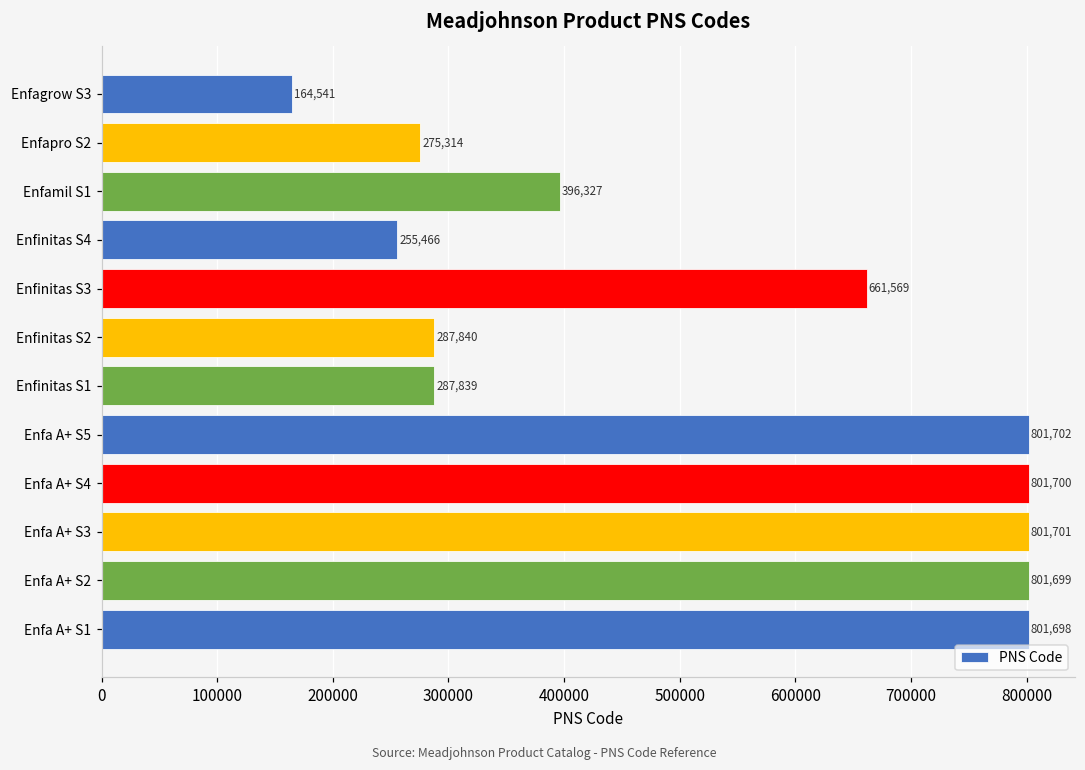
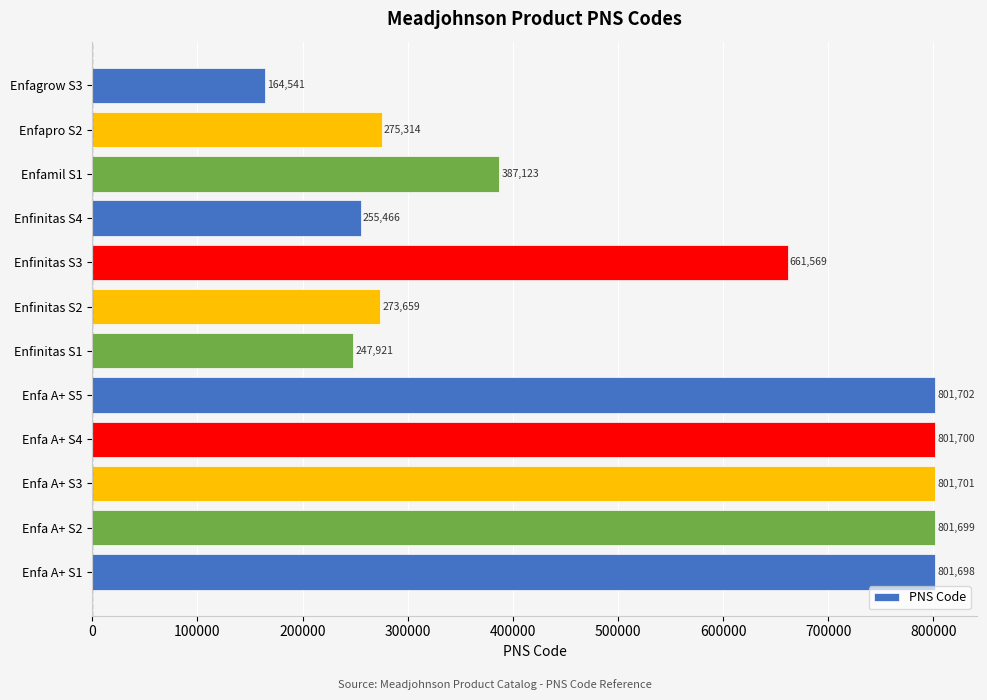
Enfamil S1: 396,327 -> 387,123
Enfinitas S2: 287,840 -> 273,659
Enfinitas S1: 287,839 -> 247,921
